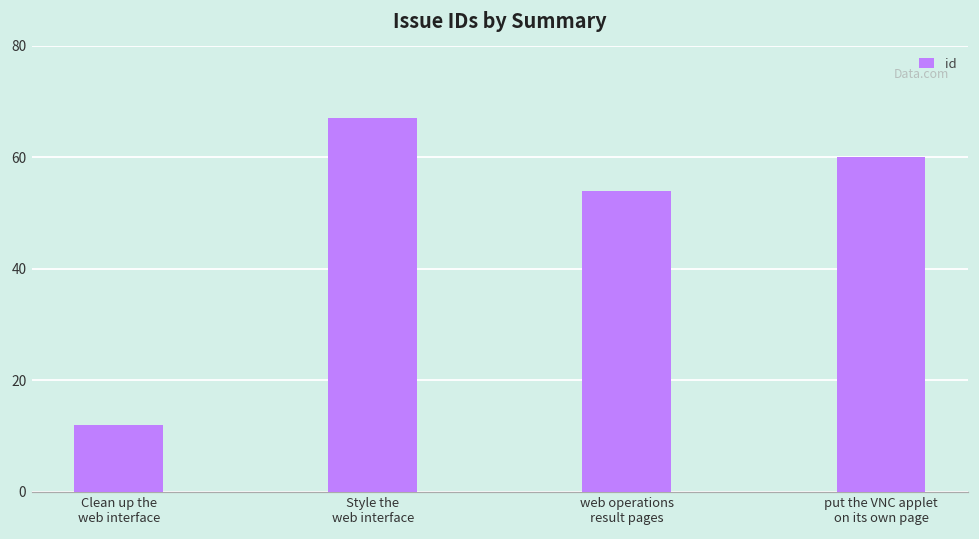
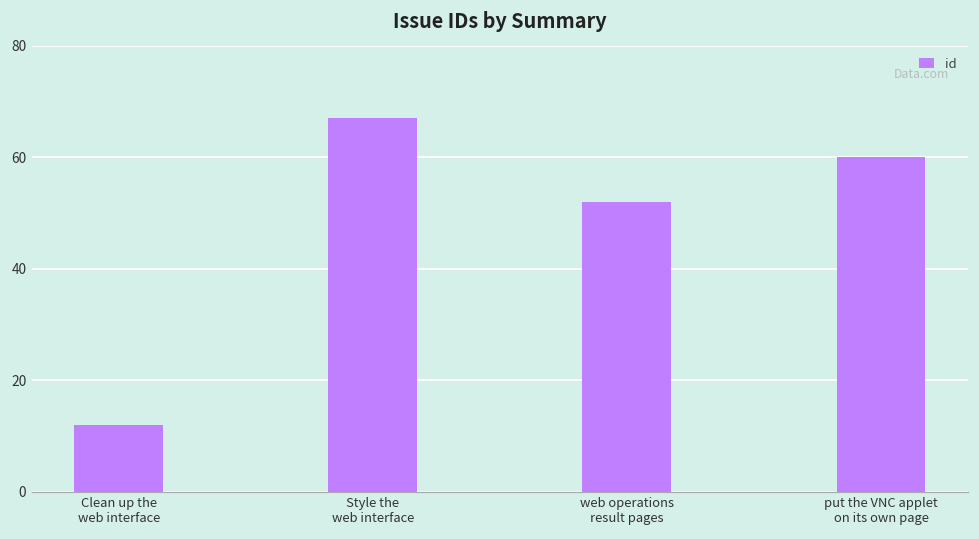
web operations result pages: 54 -> 52
